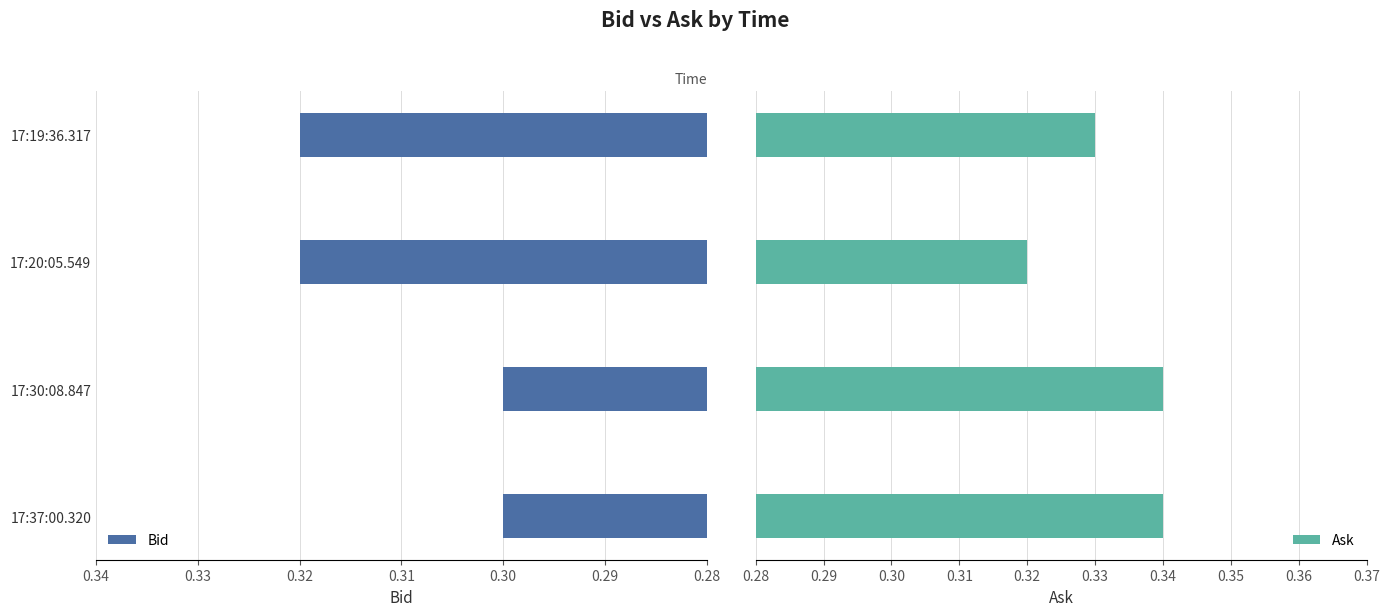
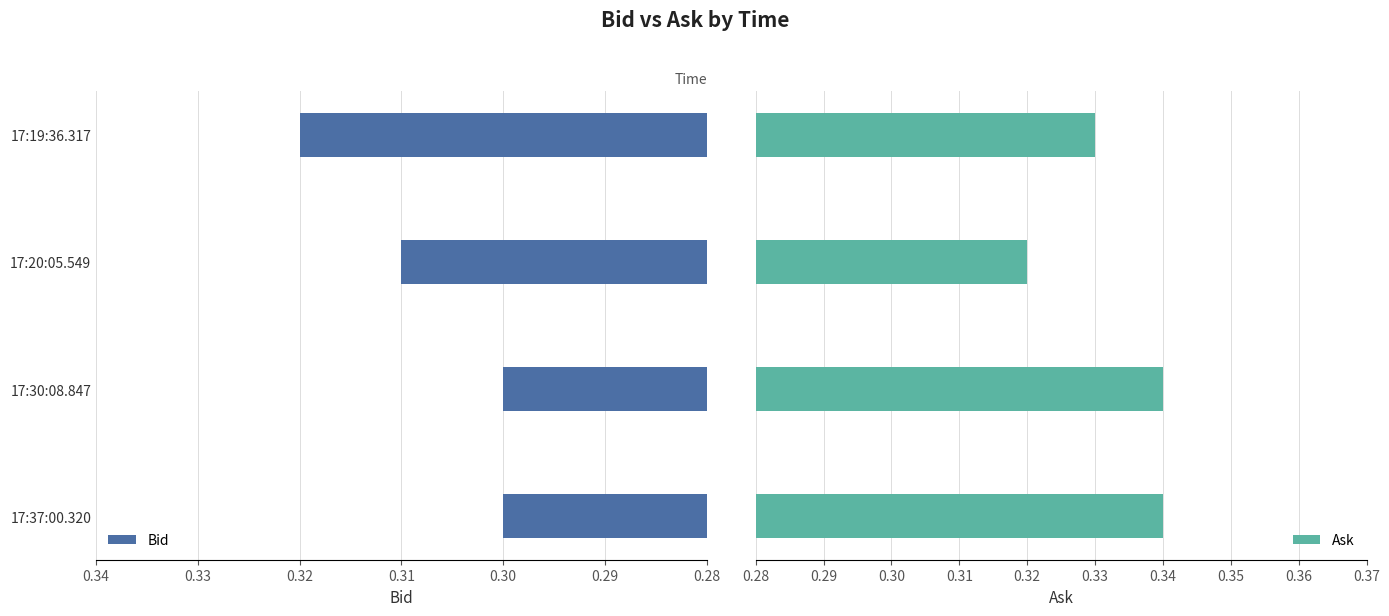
Time, 17:20:05.549: 0.32 -> 0.31
